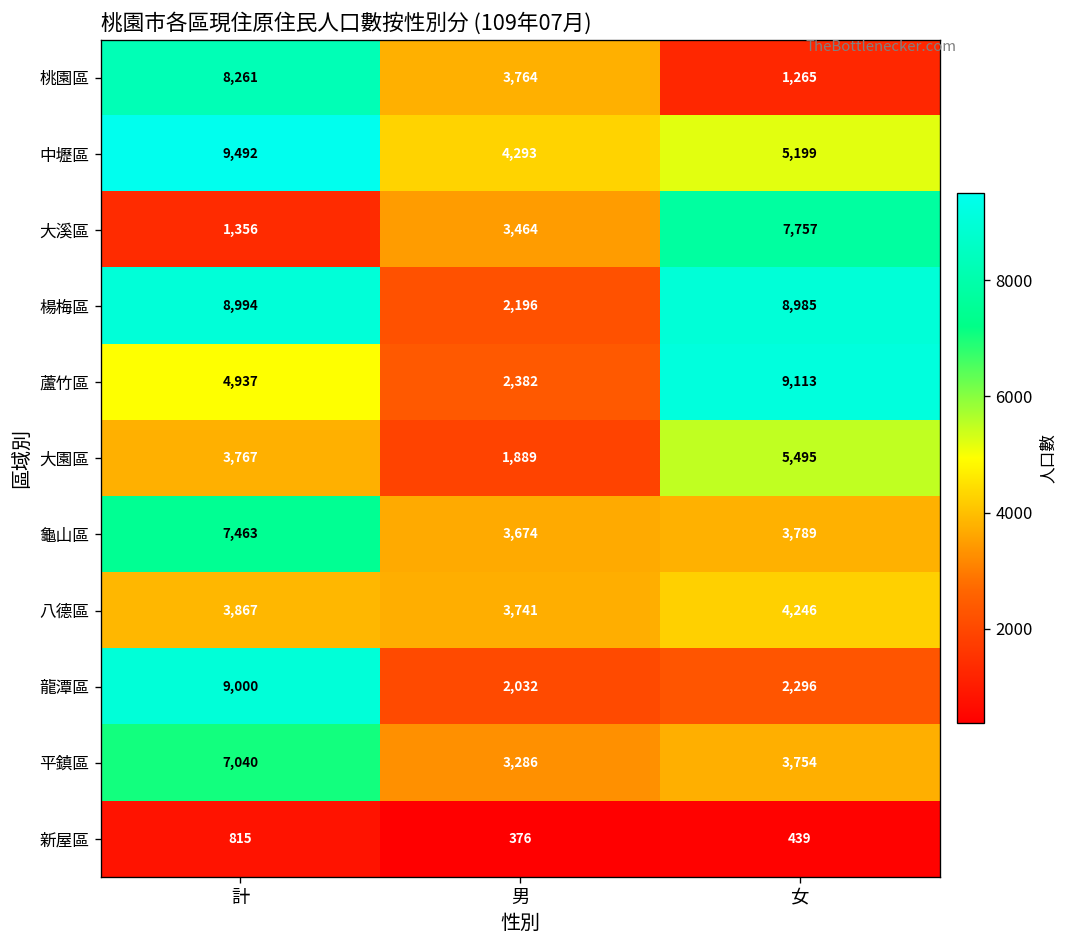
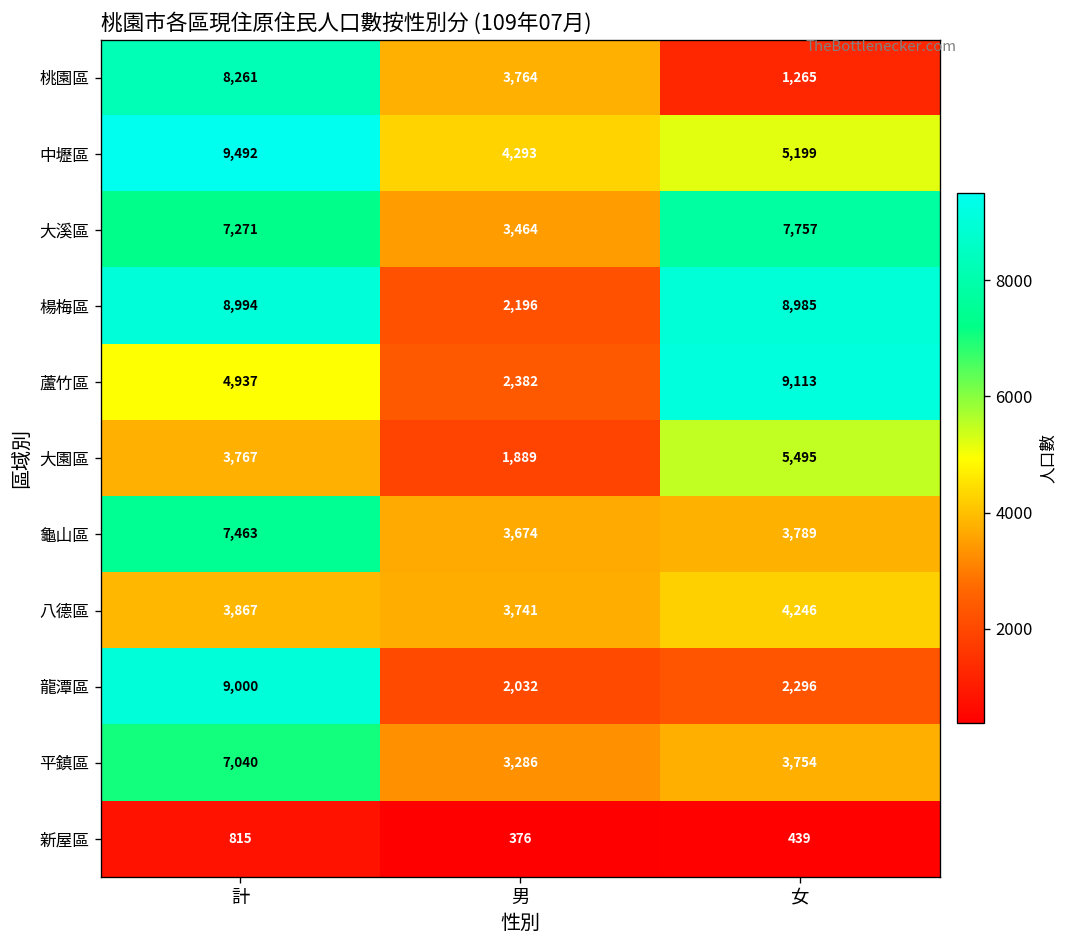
大溪區, 計: 1,356 -> 7,271
